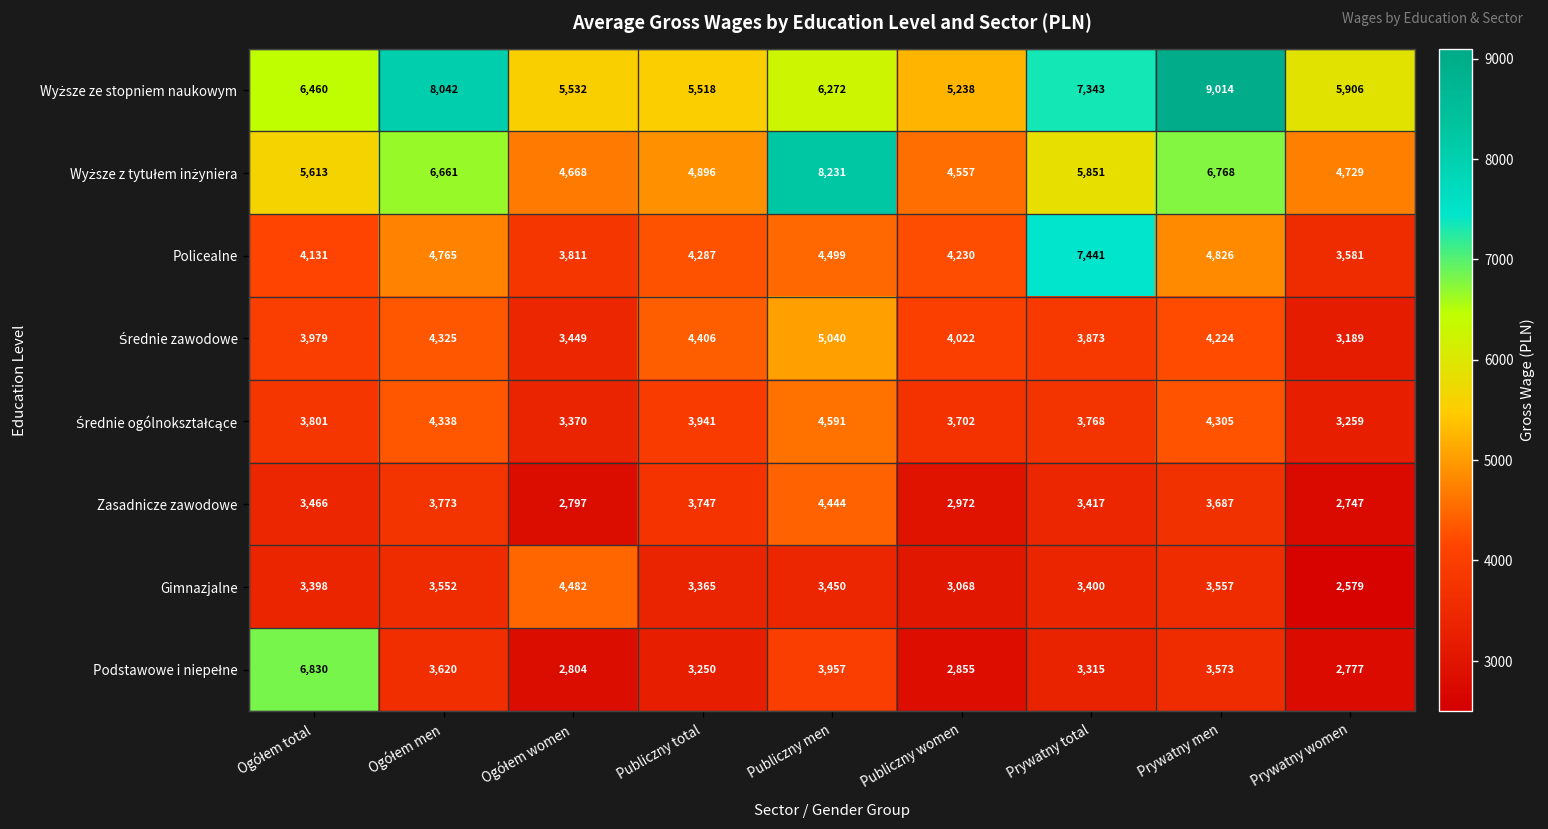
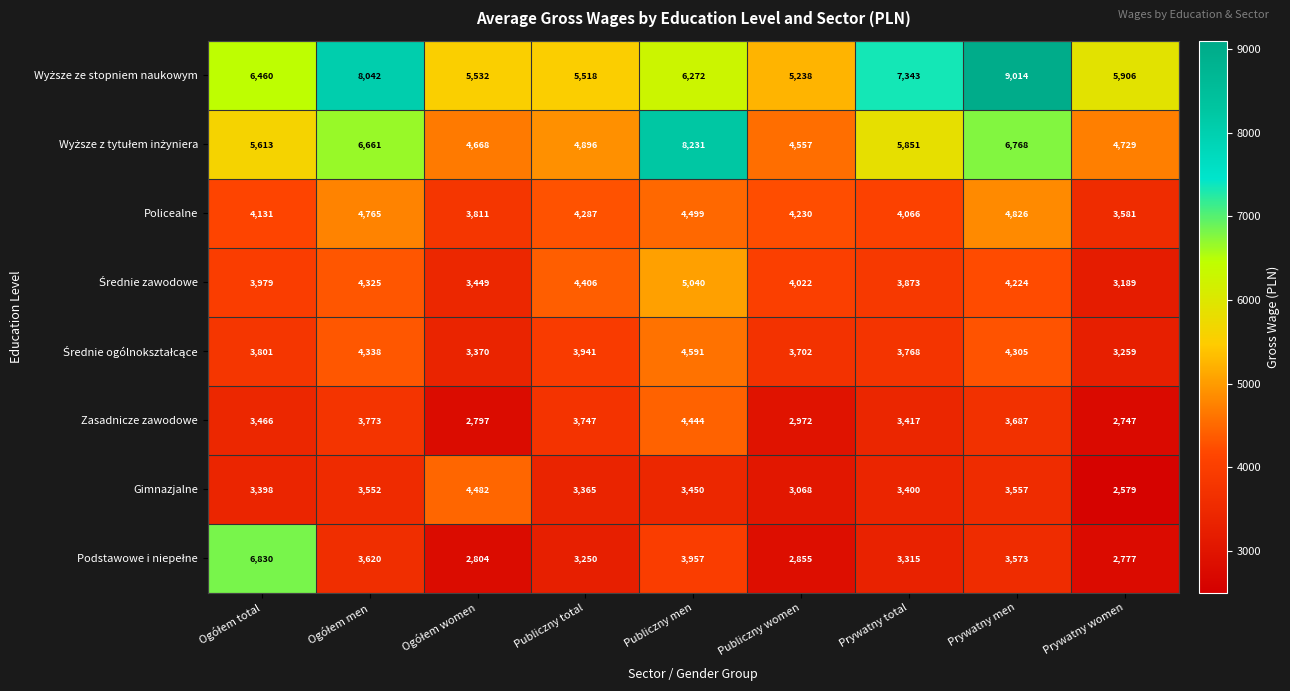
Policealne, Prywatny total: 7,441 -> 4,066
